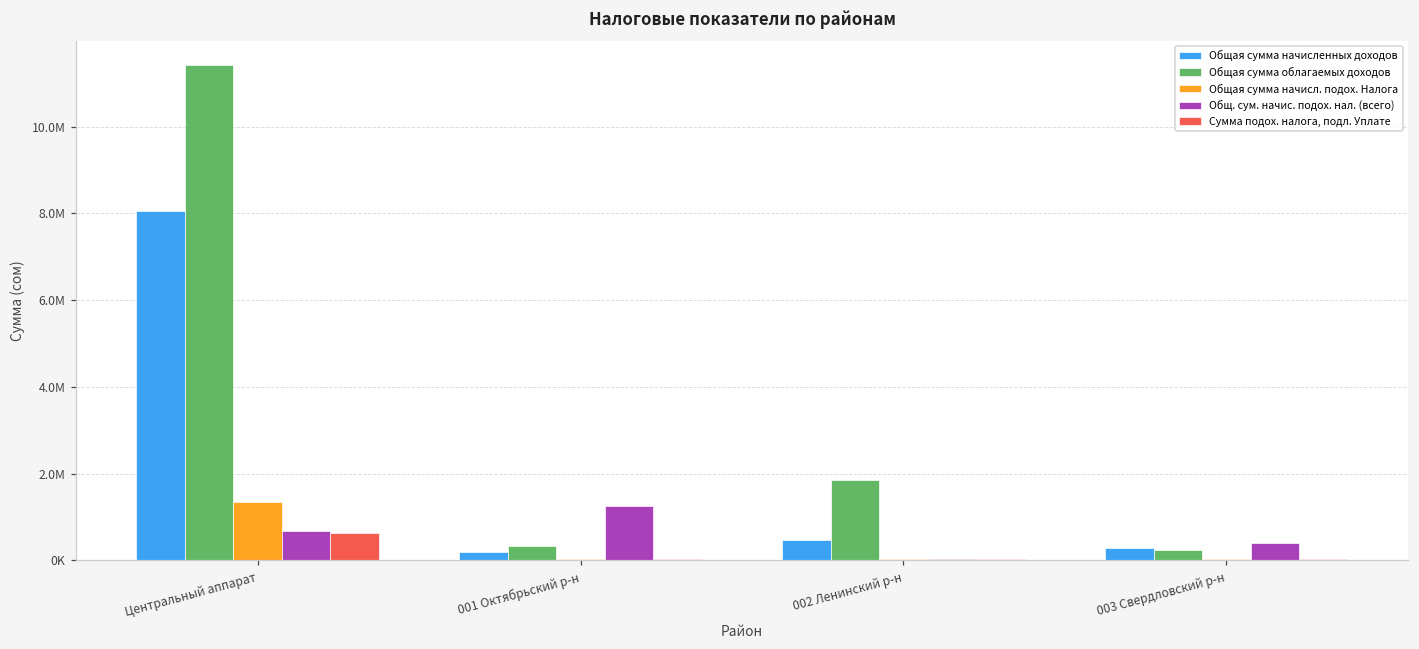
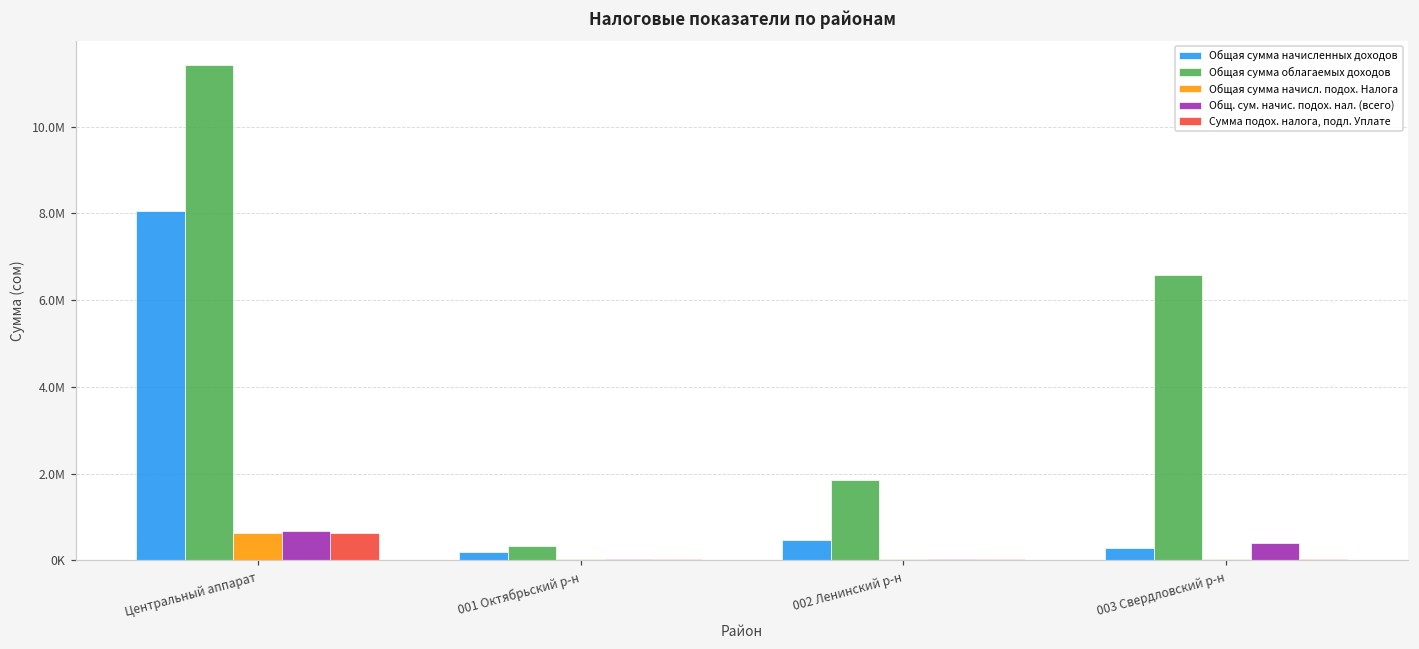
Общая сумма начисл. подох. Налога, Центральный аппарат: 1400000 -> 600000
Общ. сум. начис. подох. нал. (всего), 001 Октябрьский р-н: 1300000 -> 0
Общая сумма облагаемых доходов, 003 Свердловский р-н: 200000 -> 6600000
